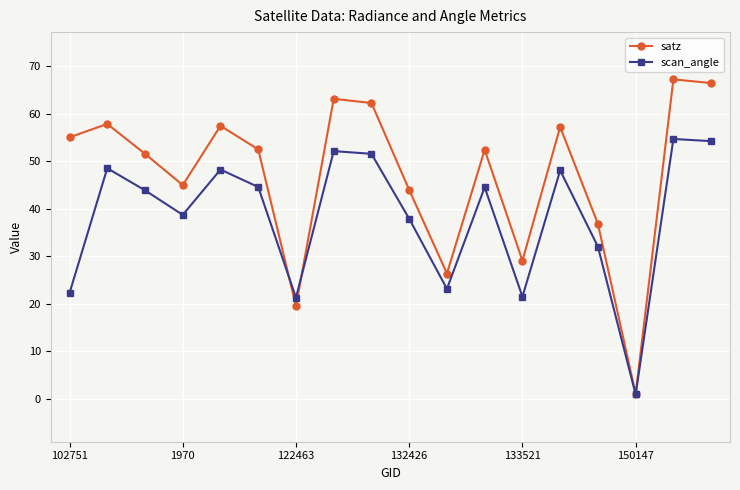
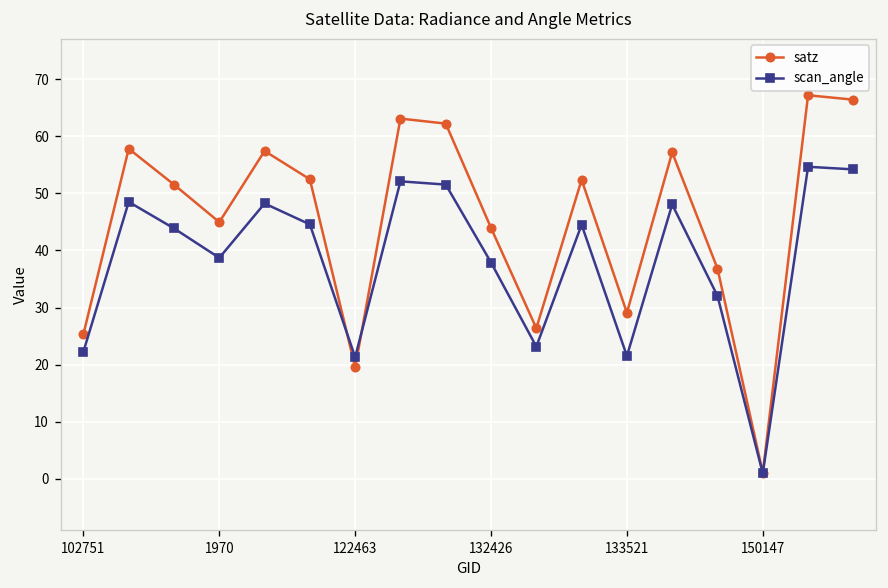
satz, 102751: 55 -> 25
